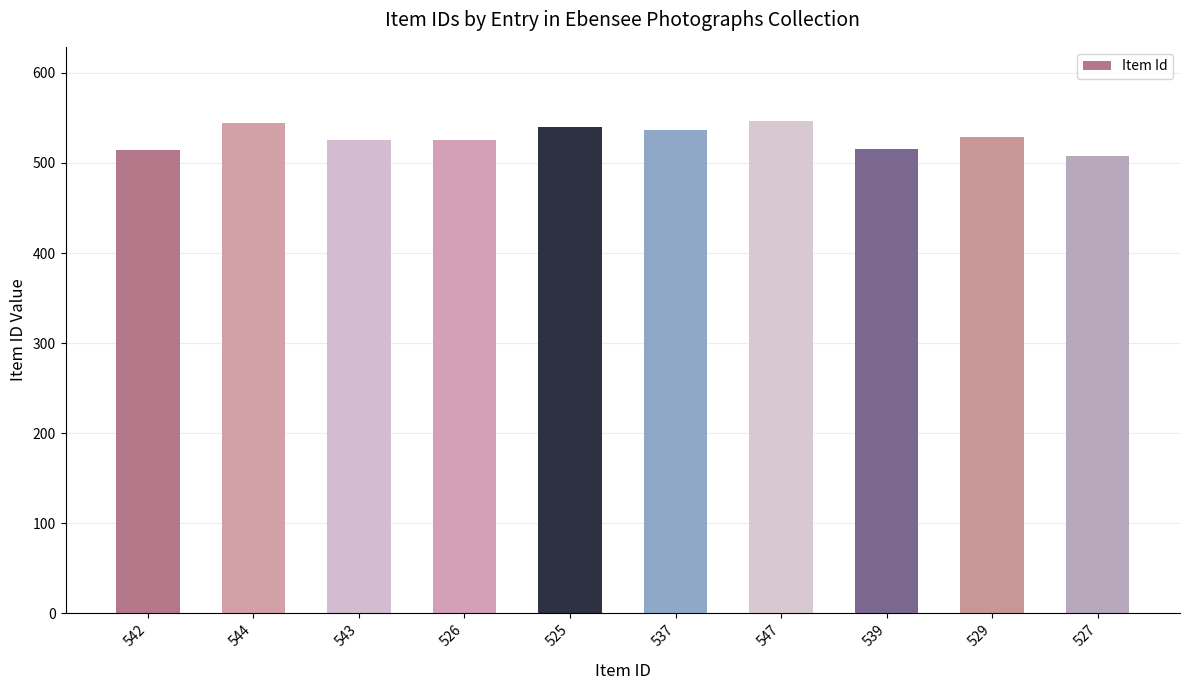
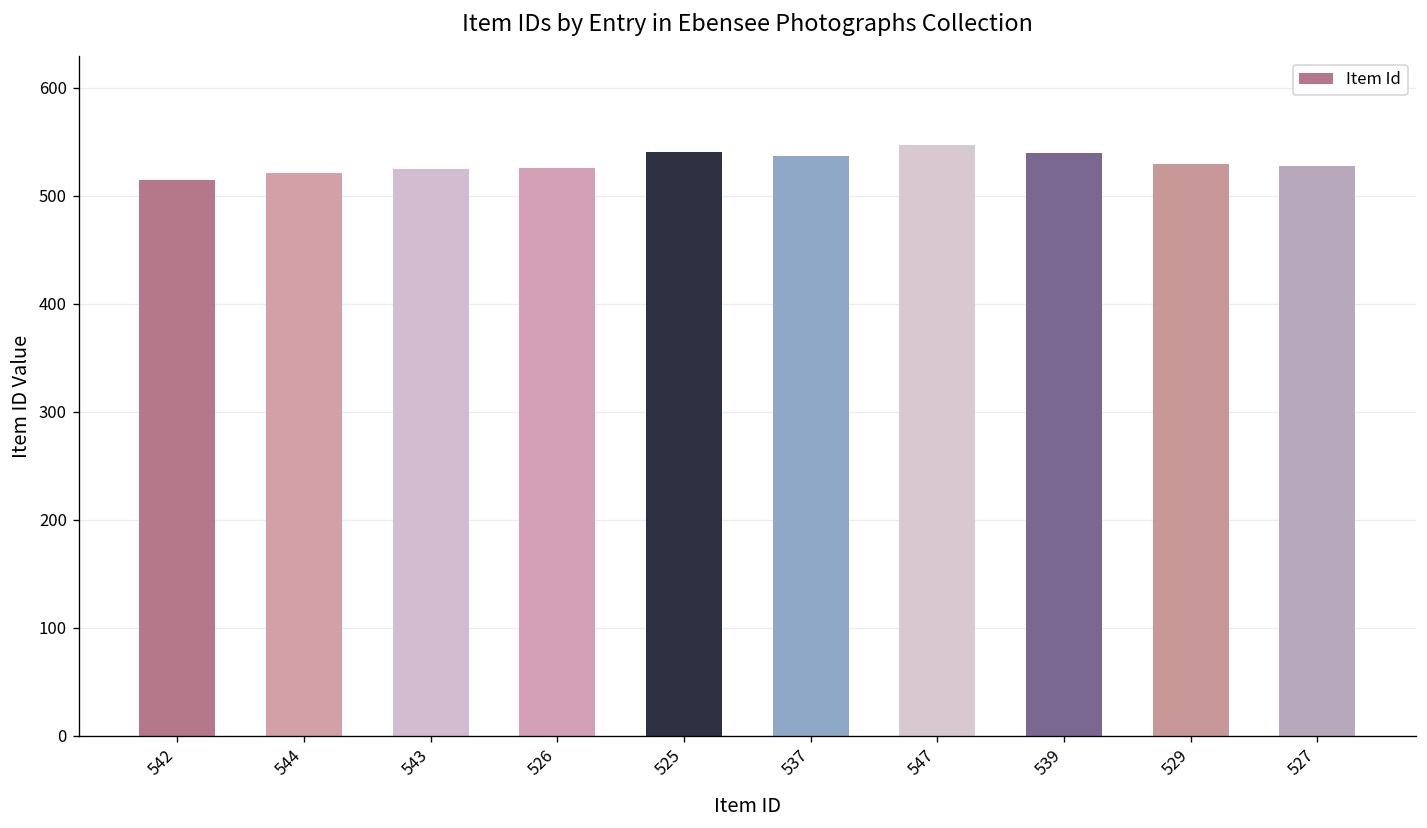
544: 540 -> 520
539: 520 -> 540
527: 510 -> 530
